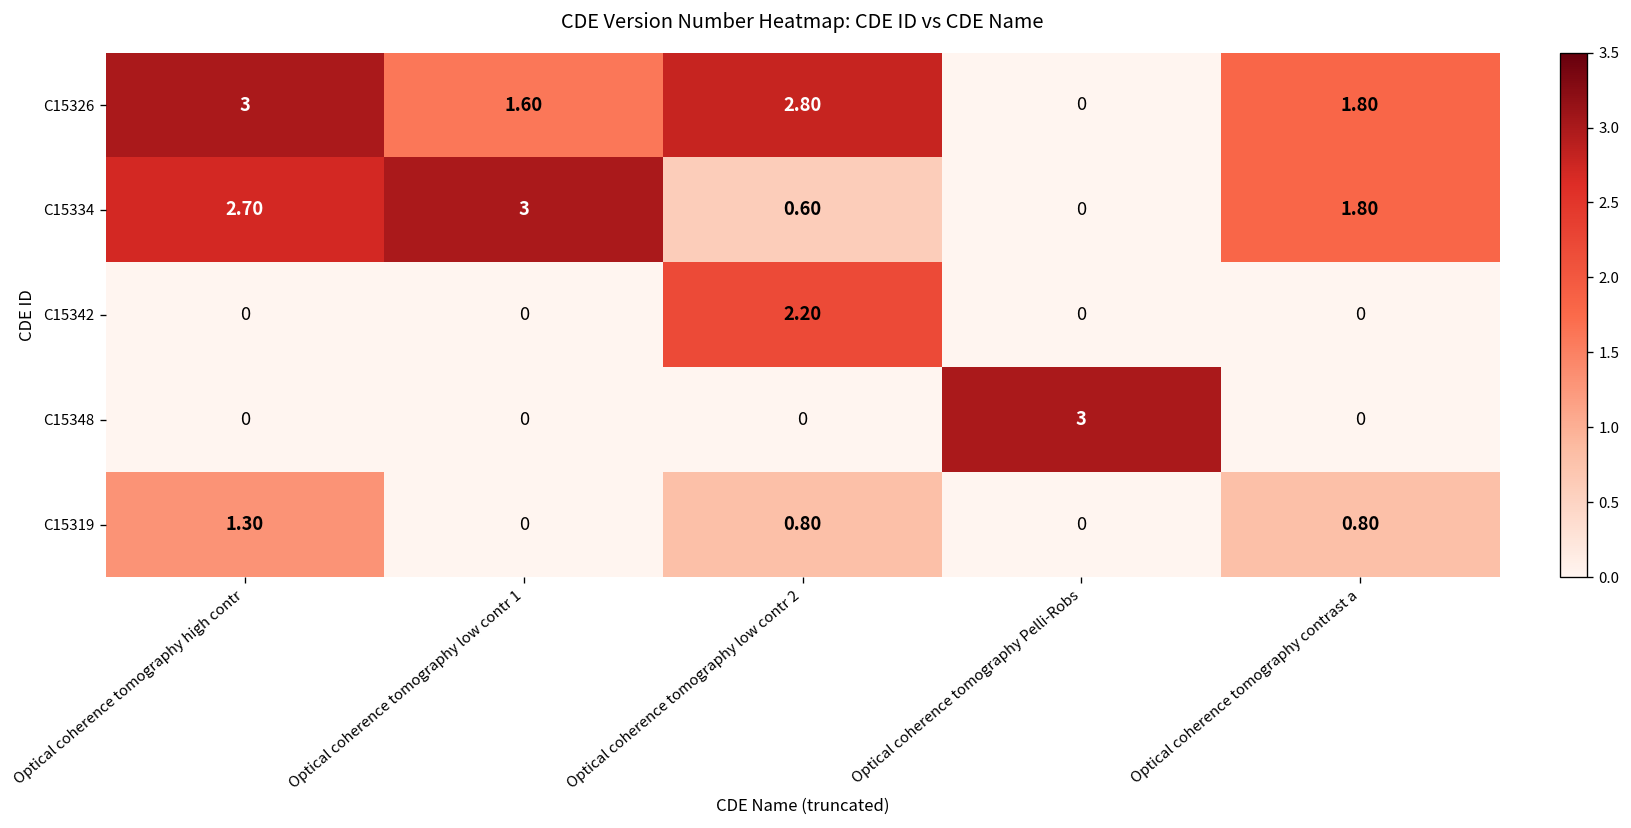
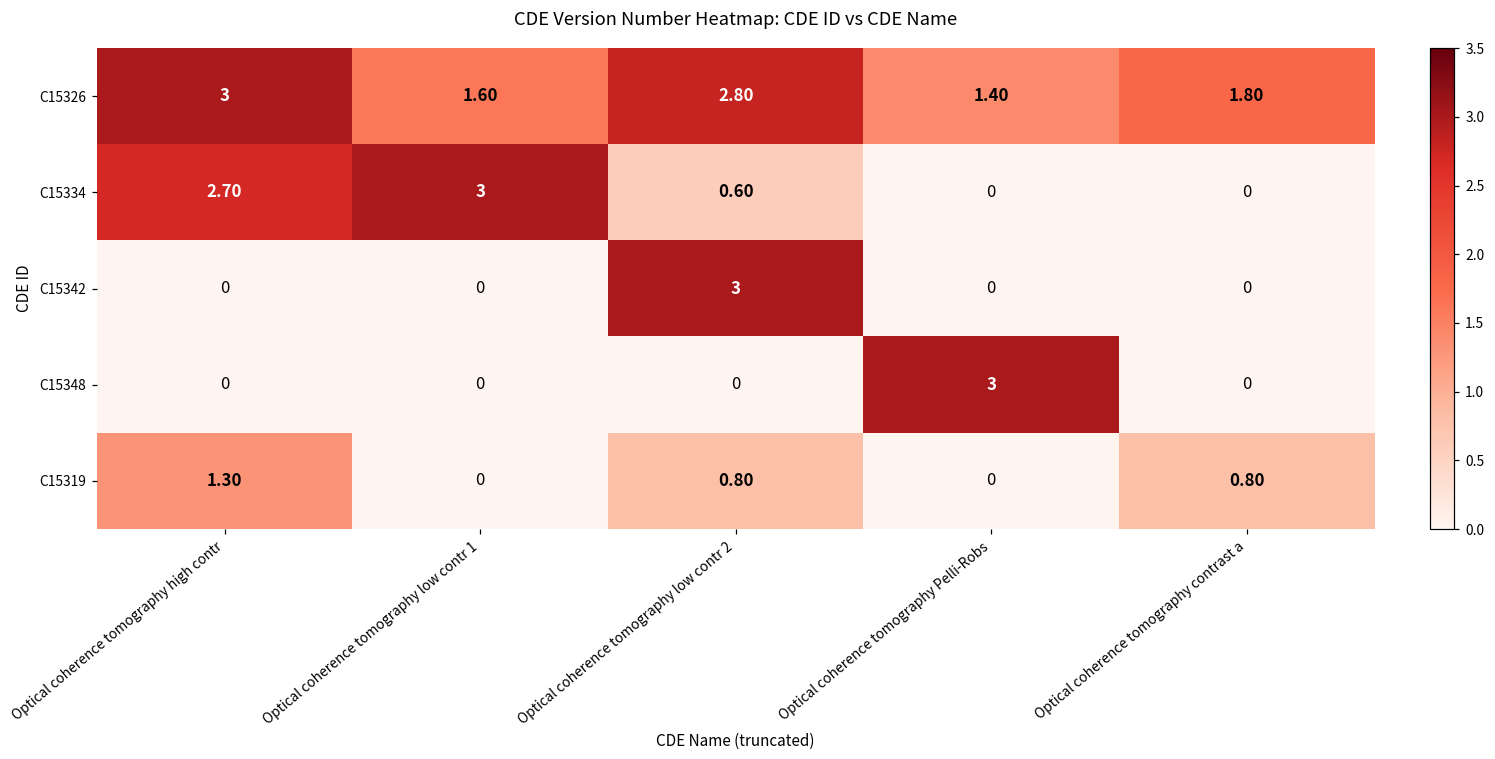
C15326, Optical coherence tomography Pelli-Robs: 0 -> 1.40
C15334, Optical coherence tomography contrast a: 1.80 -> 0
C15342, Optical coherence tomography low contr 2: 2.20 -> 3
